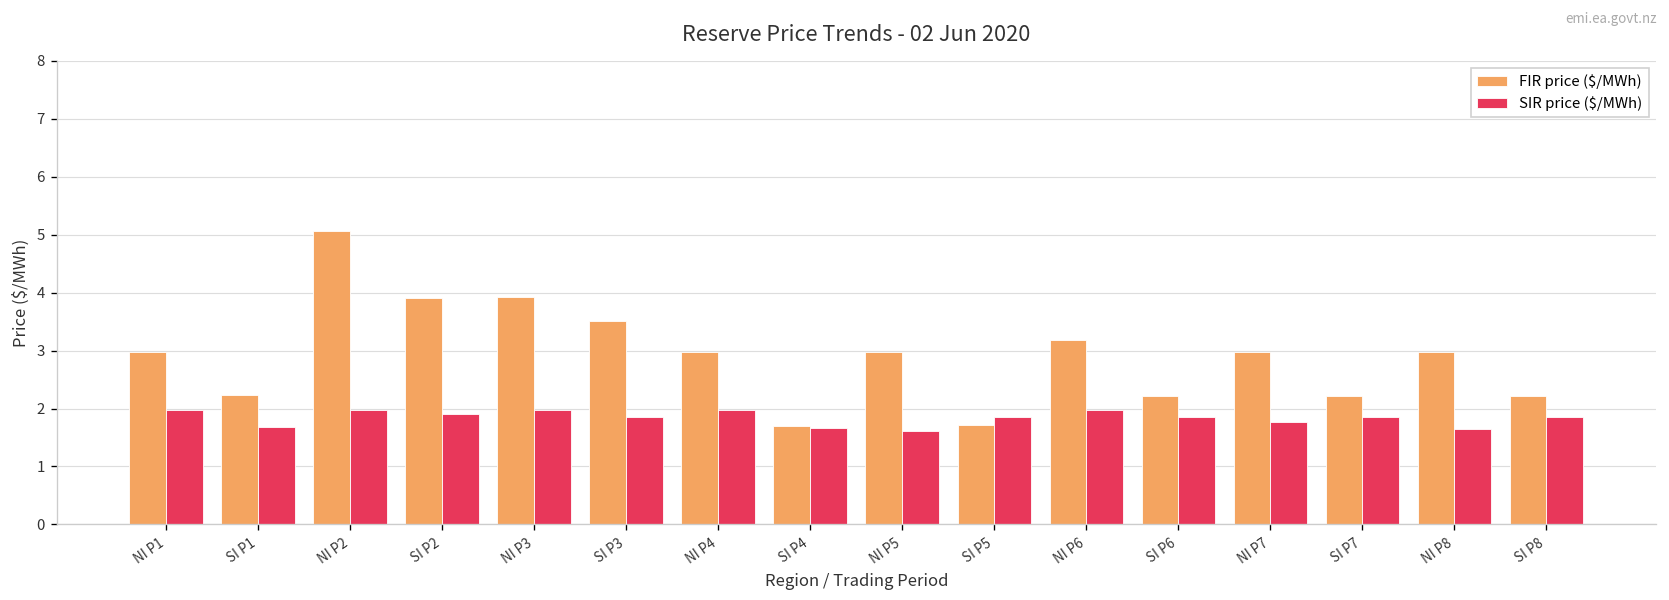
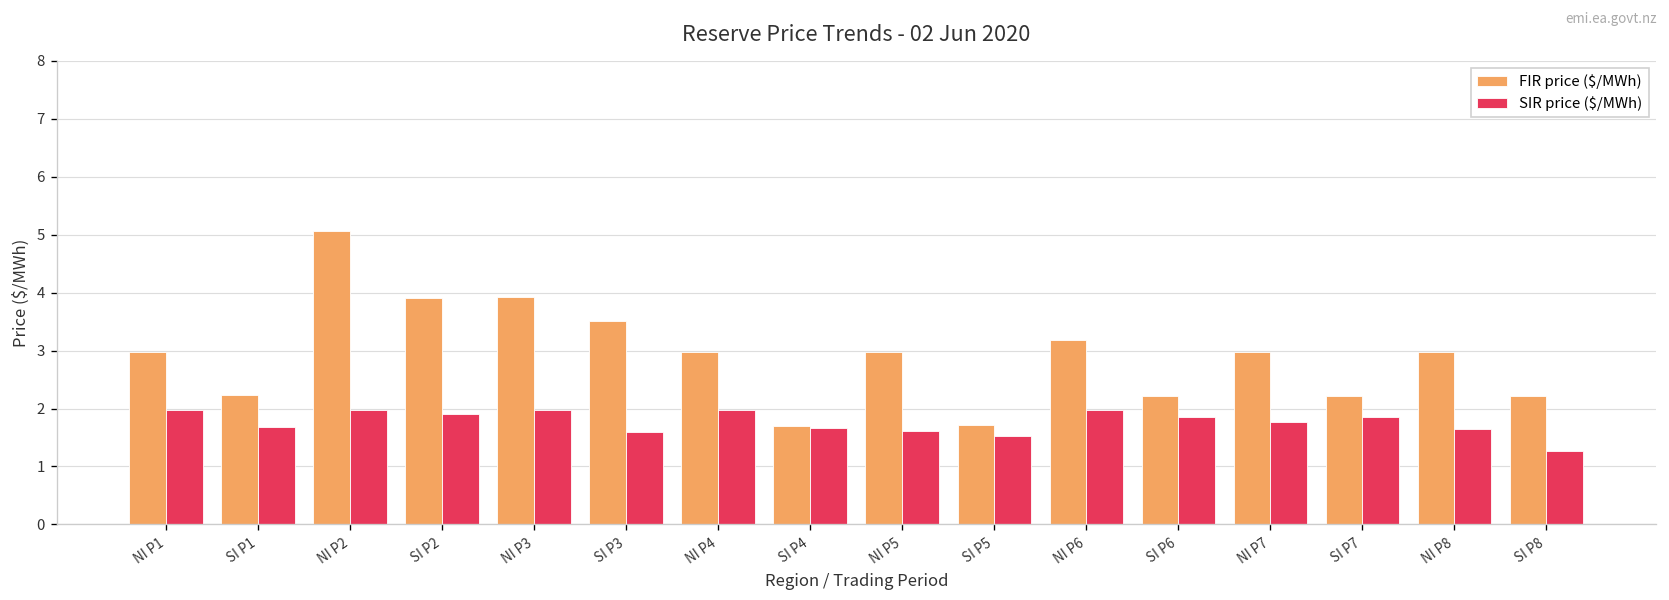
SIR price ($/MWh), SI P3: 1.9 -> 1.6
SIR price ($/MWh), SI P5: 1.9 -> 1.5
SIR price ($/MWh), SI P8: 1.9 -> 1.3
